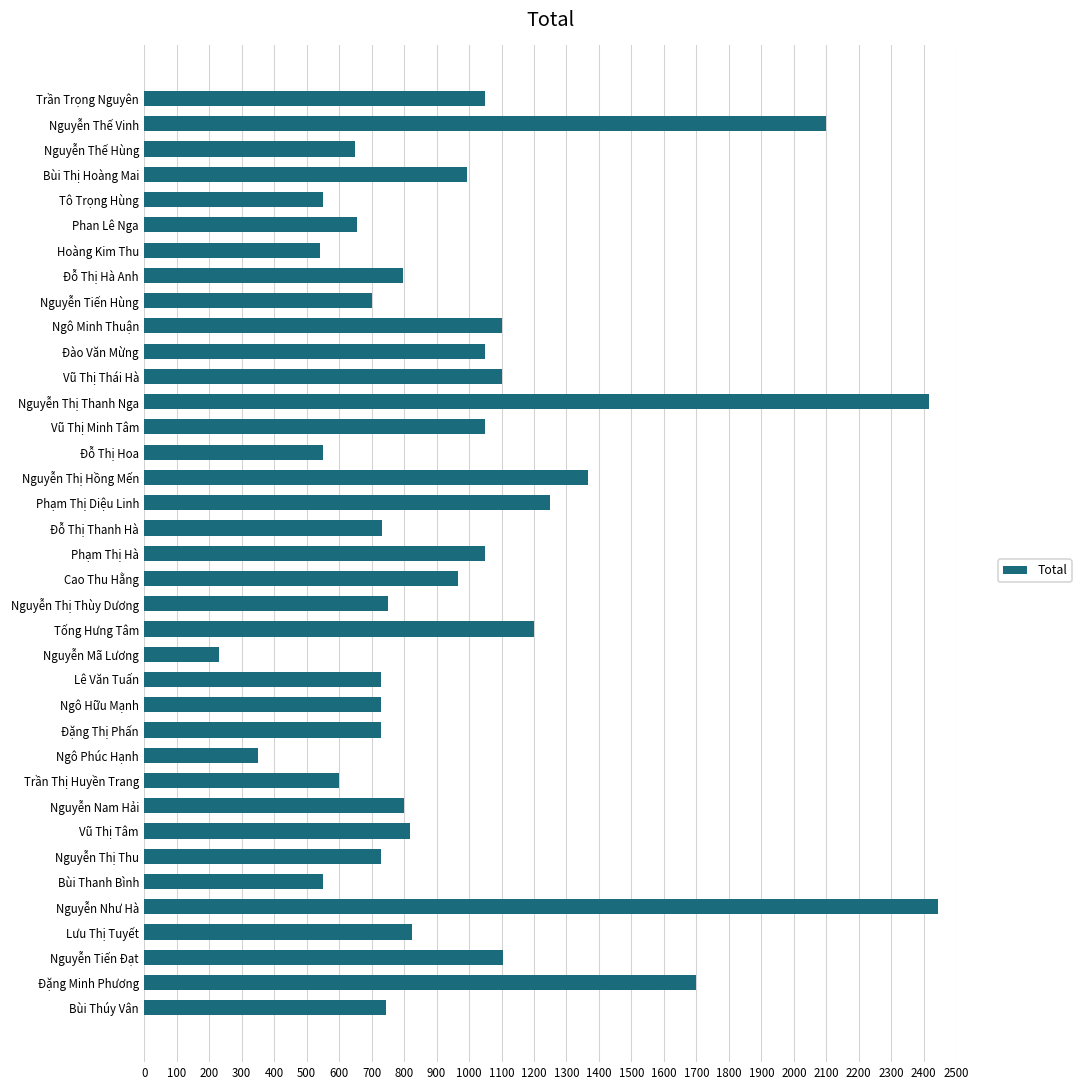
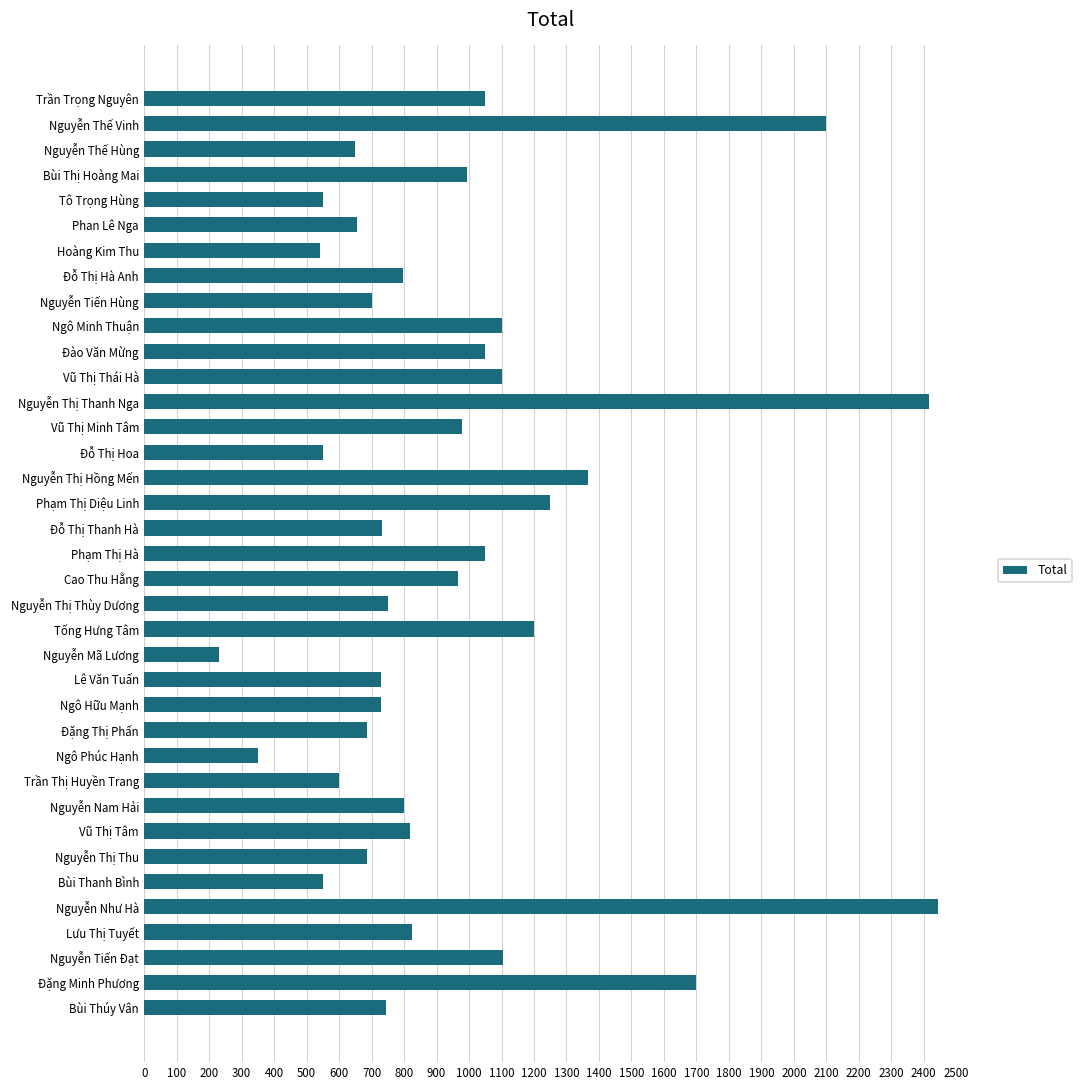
Vũ Thị Minh Tâm: 1050 -> 980
Đặng Thị Phấn: 730 -> 690
Nguyễn Thị Thu: 730 -> 690
